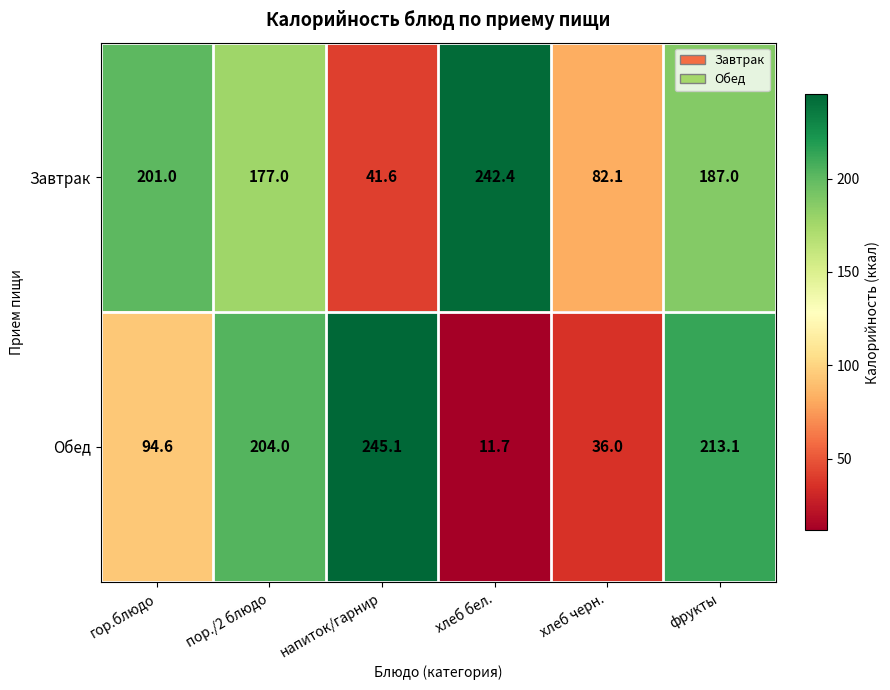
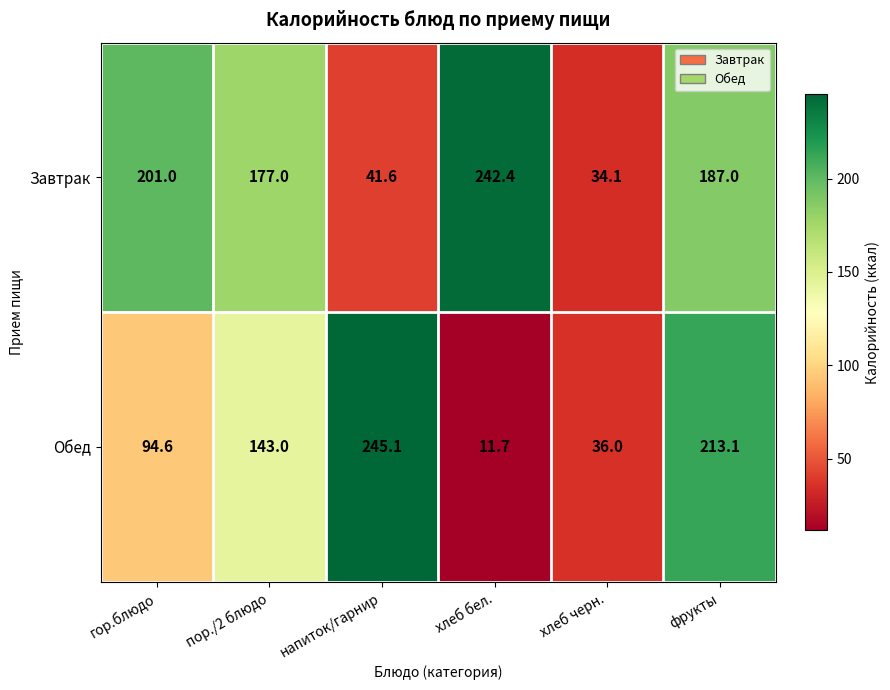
Завтрак, хлеб черн.: 82.1 -> 34.1
Обед, пор./2 блюдо: 204.0 -> 143.0
